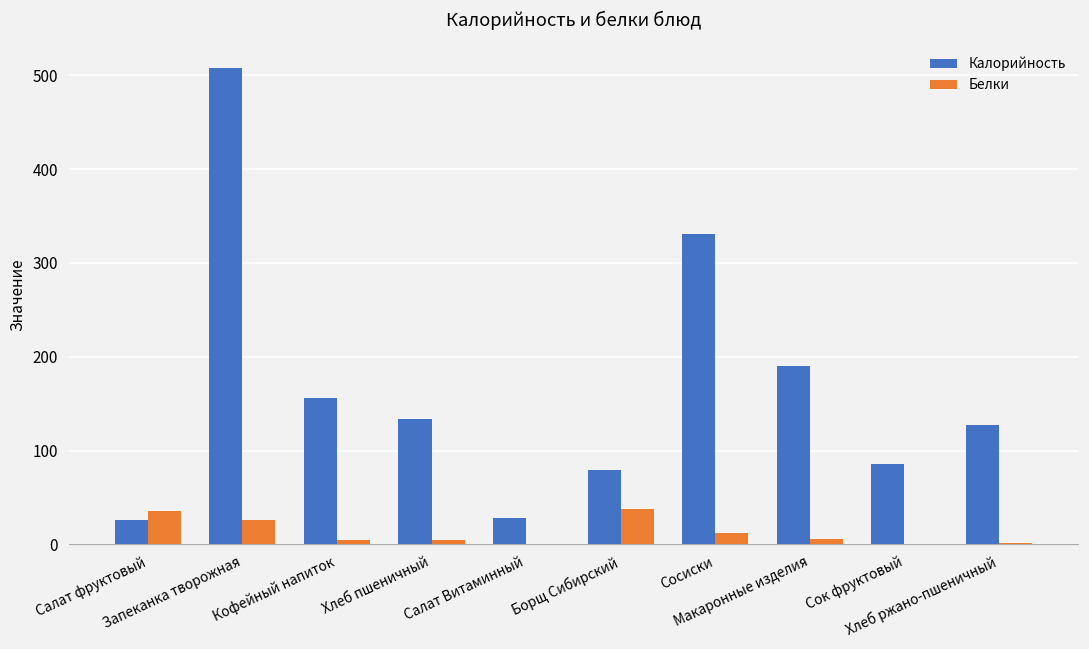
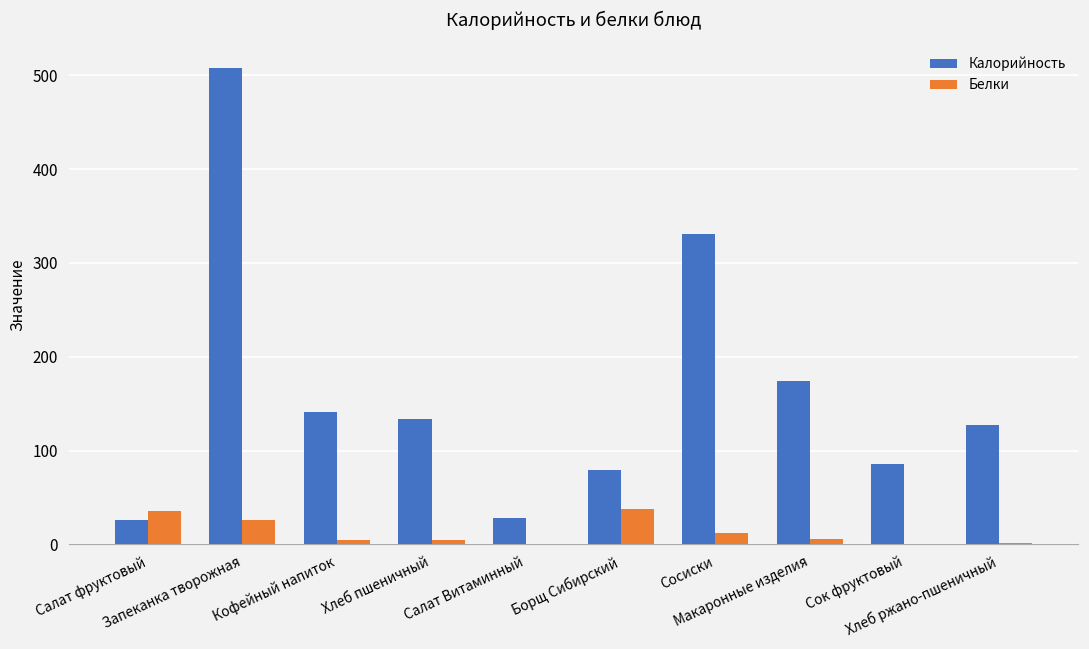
Калорийность, Кофейный напиток: 160 -> 140
Калорийность, Макаронные изделия: 190 -> 170
